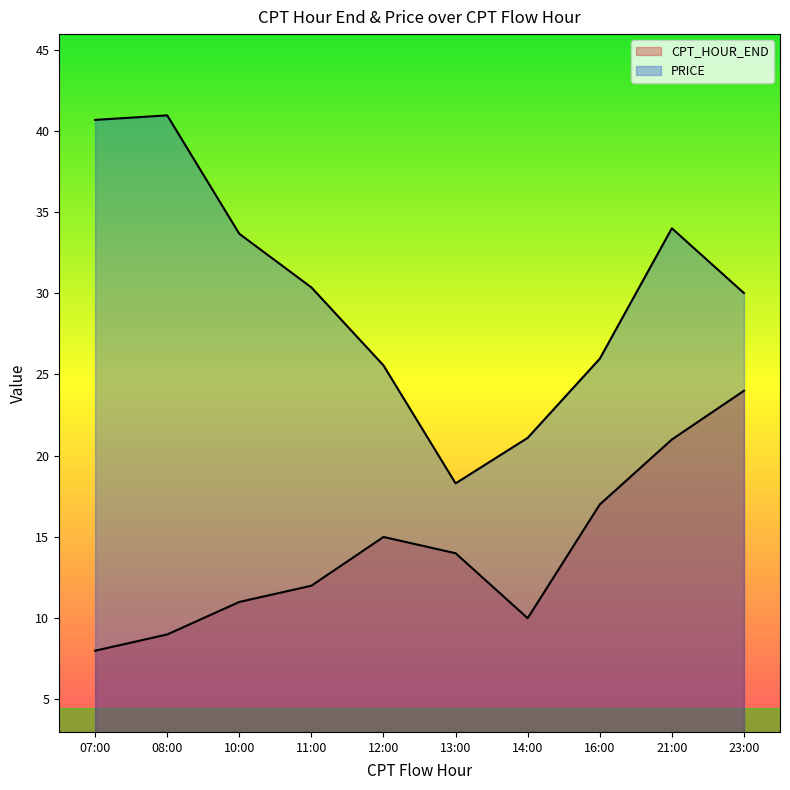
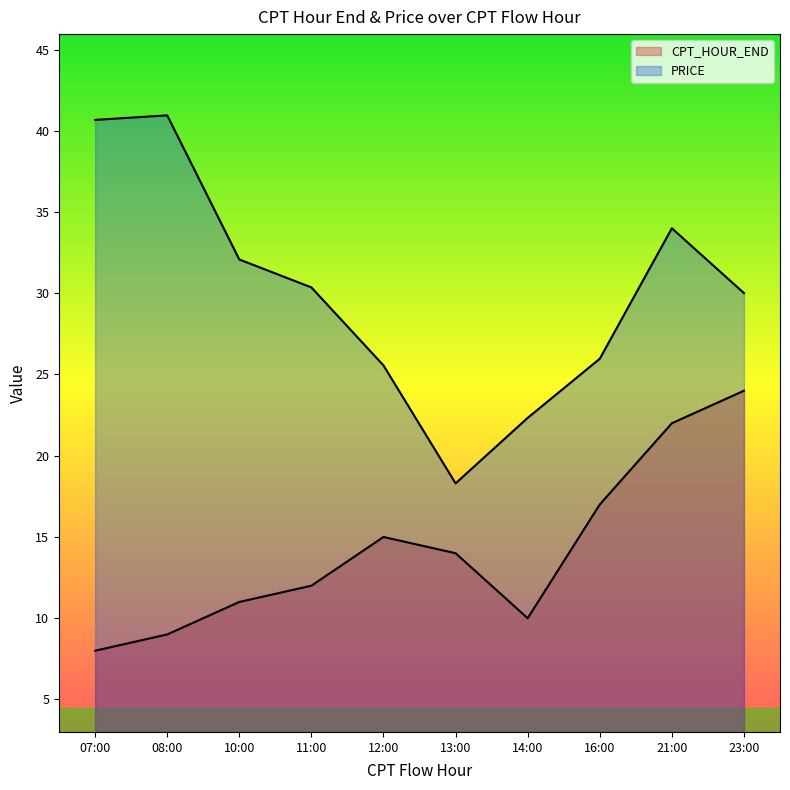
PRICE, 10:00: 33.7 -> 32.1
PRICE, 14:00: 21.1 -> 22.3
CPT_HOUR_END, 21:00: 21 -> 22
